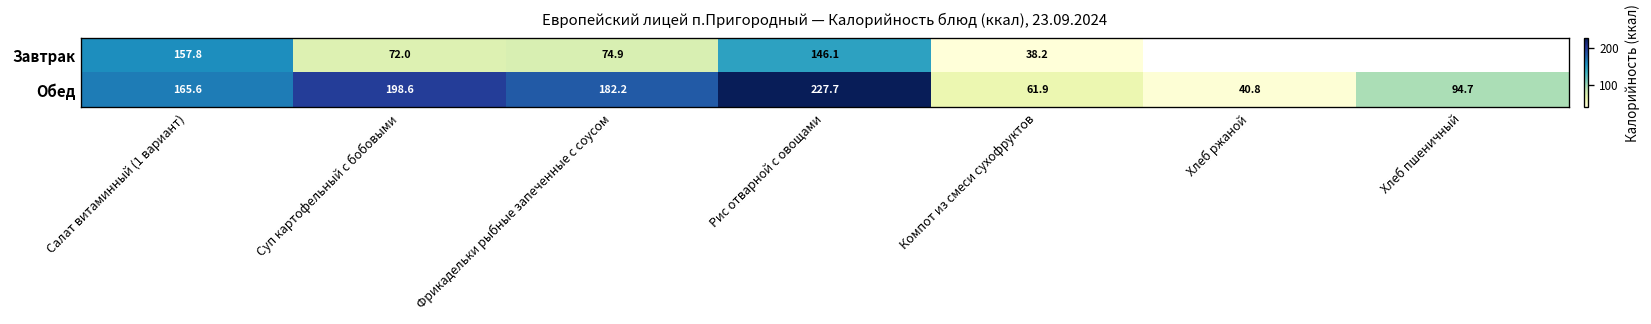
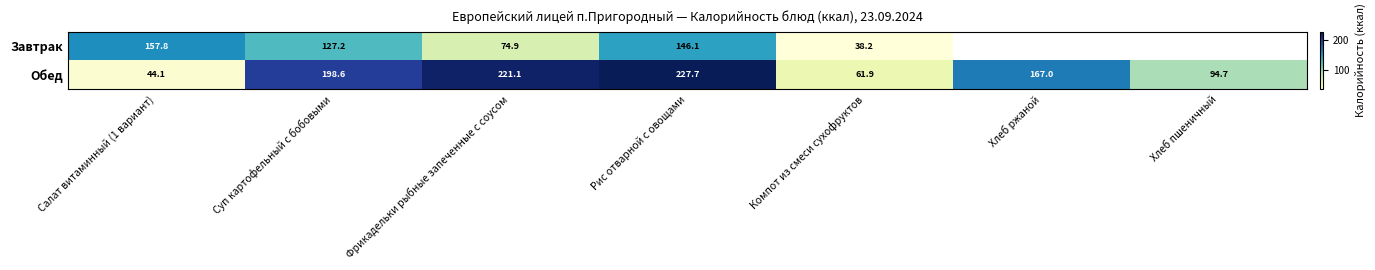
Завтрак, Суп картофельный с бобовыми: 72.0 -> 127.2
Обед, Салат витаминный (1 вариант): 165.6 -> 44.1
Обед, Фрикадельки рыбные запеченные с соусом: 182.2 -> 221.1
Обед, Хлеб ржаной: 40.8 -> 167.0
